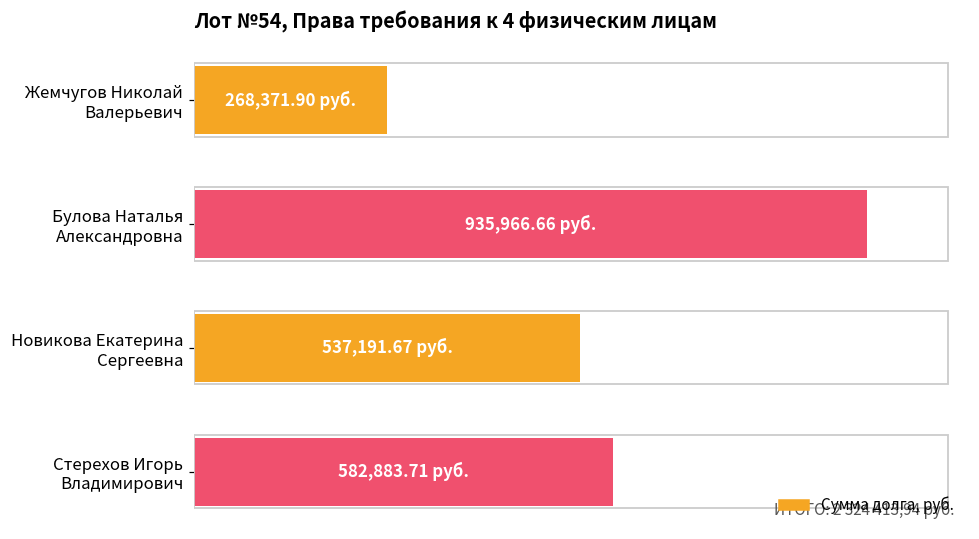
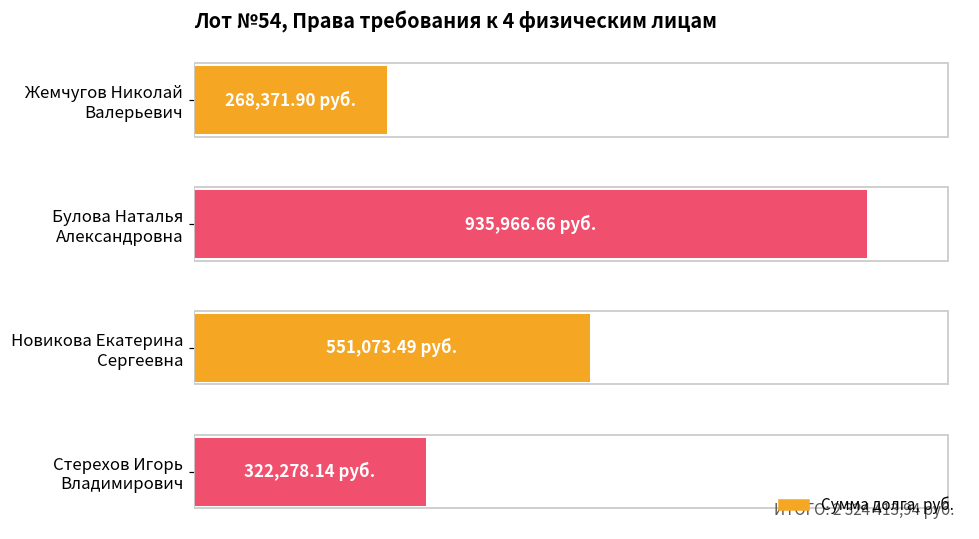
Новикова Екатерина Сергеевна: 537,191.67 -> 551,073.49
Стерехов Игорь Владимирович: 582,883.71 -> 322,278.14
